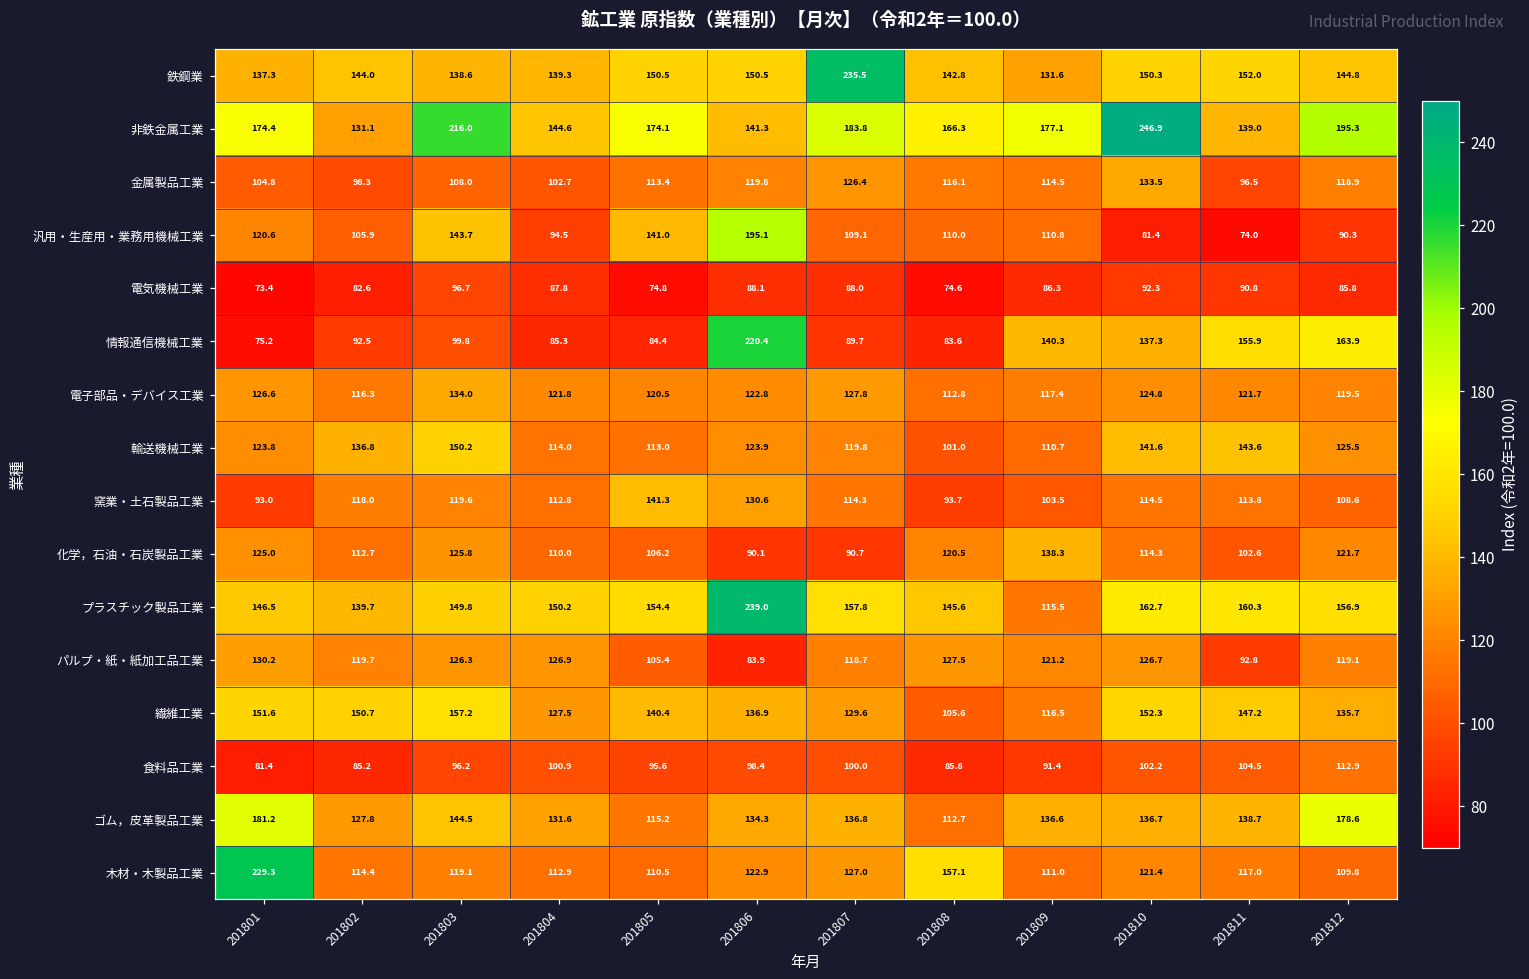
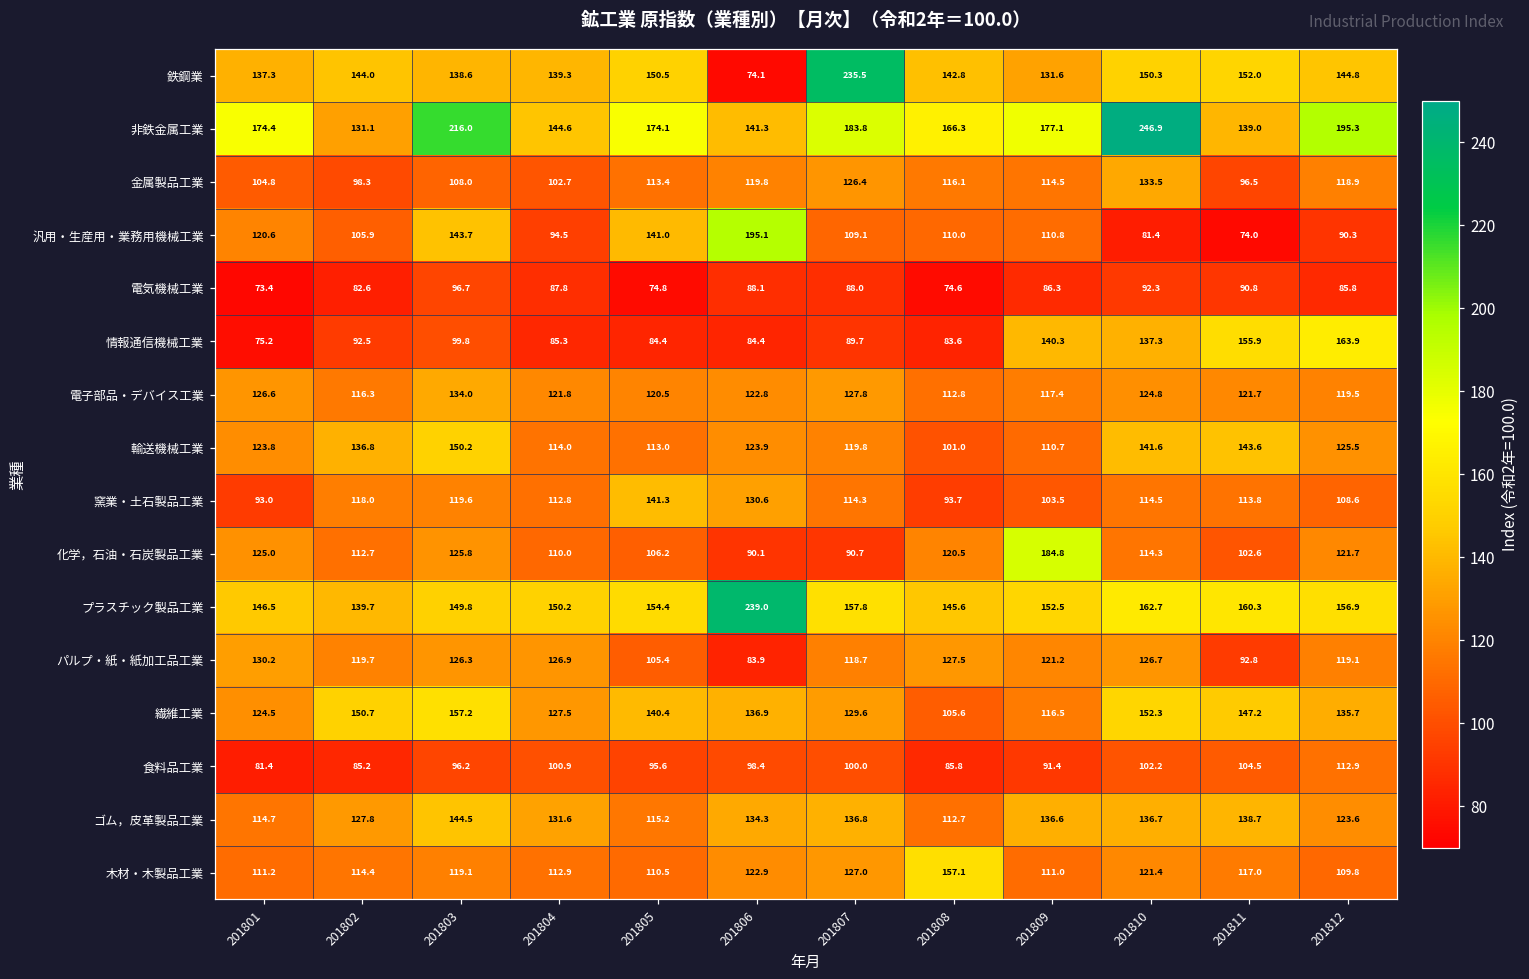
鉄鋼業, 201806: 150.5 -> 74.1
情報通信機械工業, 201806: 220.4 -> 84.4
化学，石油・石炭製品工業, 201809: 138.3 -> 184.8
プラスチック製品工業, 201809: 115.5 -> 152.5
繊維工業, 201801: 151.6 -> 124.5
ゴム，皮革製品工業, 201801: 181.2 -> 114.7
ゴム，皮革製品工業, 201812: 178.6 -> 123.6
木材・木製品工業, 201801: 229.3 -> 111.2
